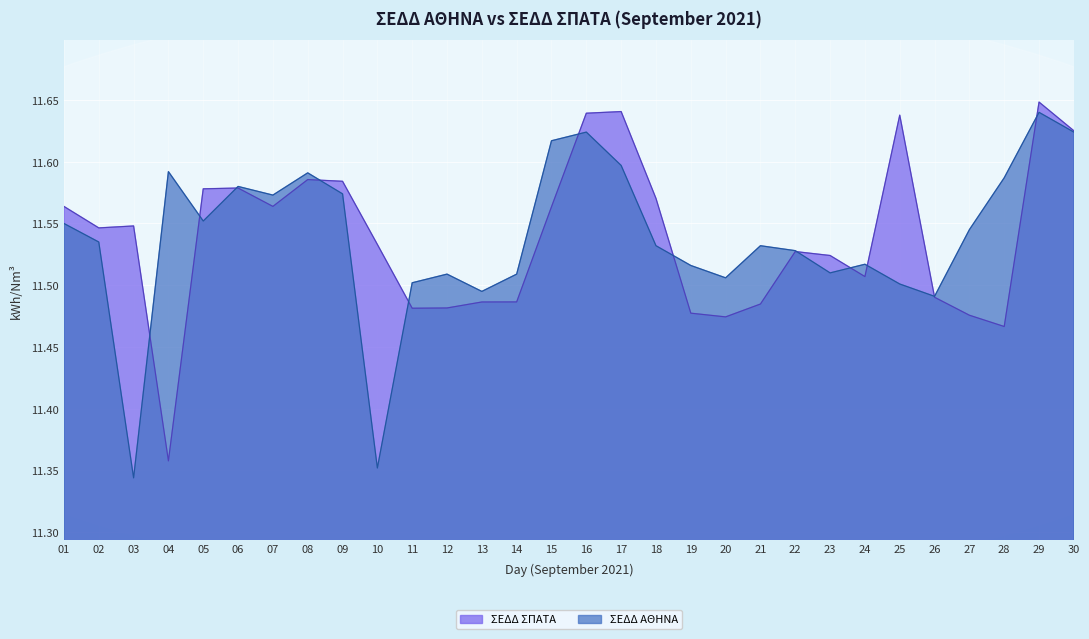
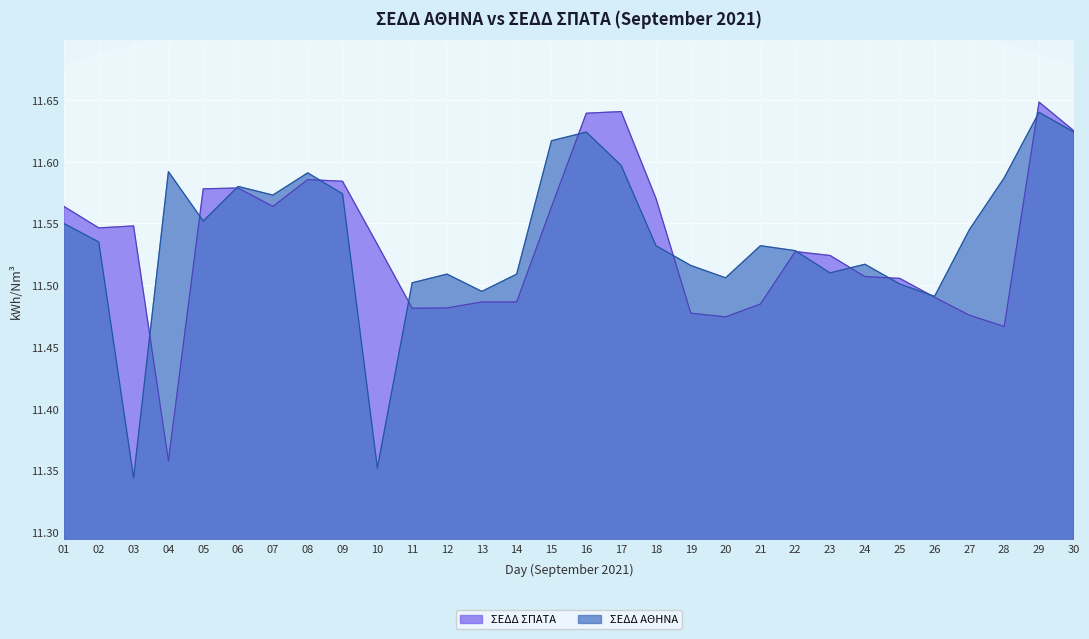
ΣΕΔΔ ΣΠΑΤΑ, 25: 11.638 -> 11.506
